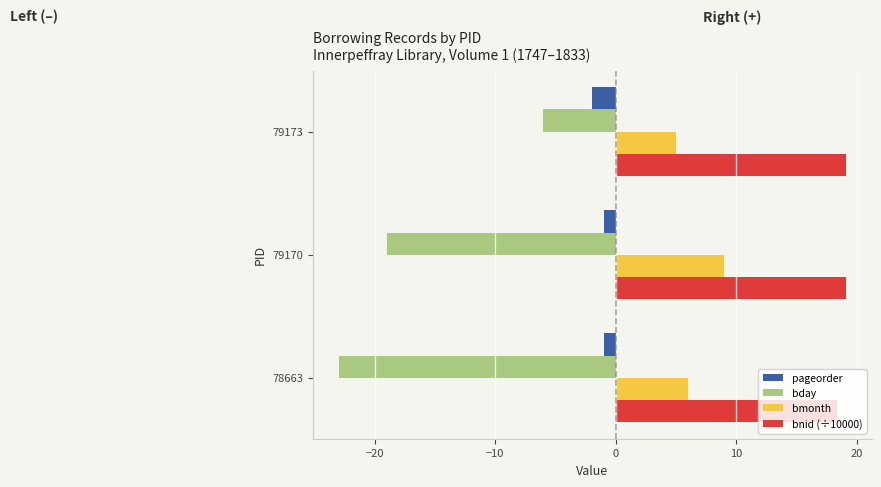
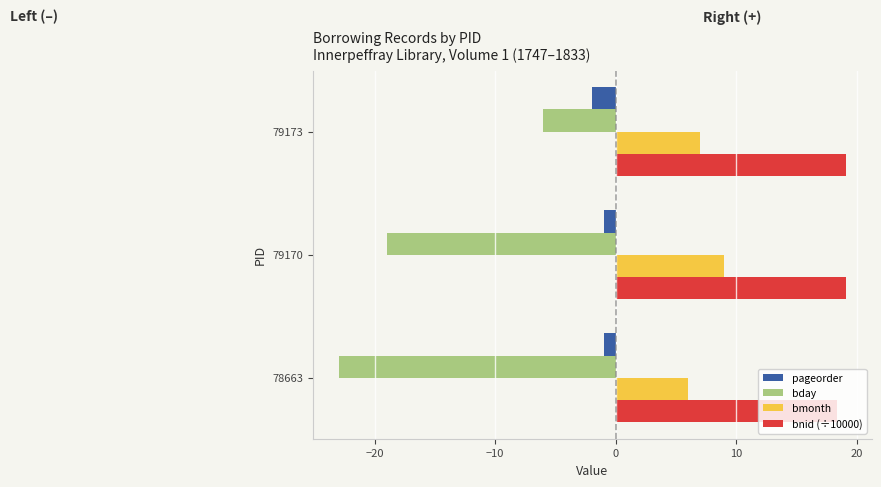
bmonth, 79173: 5 -> 7
